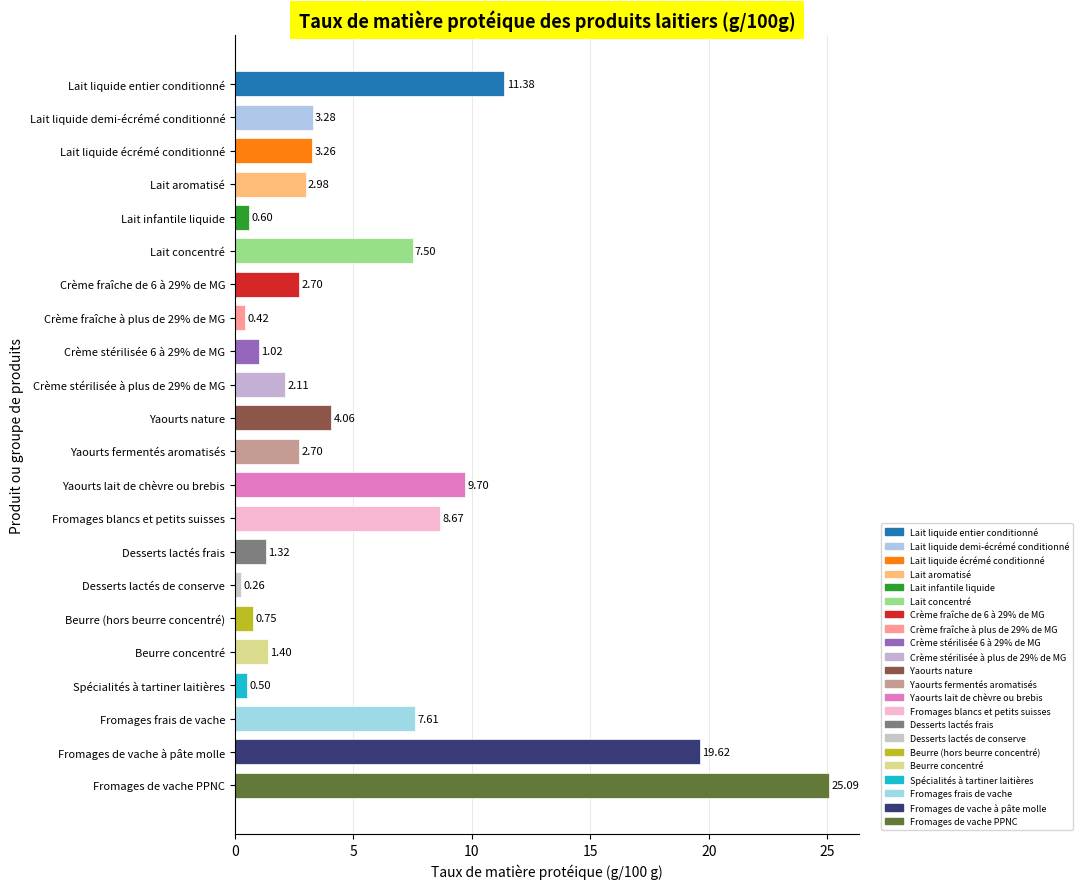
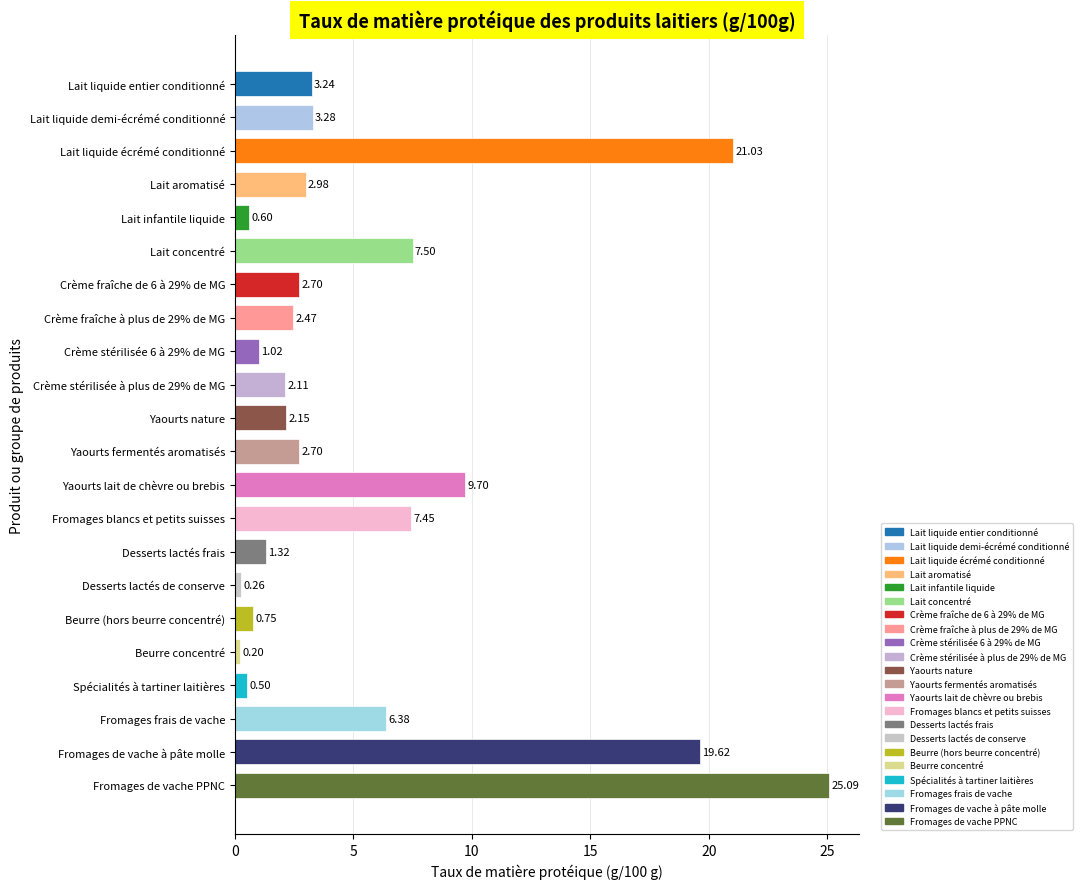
Lait liquide entier conditionné: 11.38 -> 3.24
Lait liquide écrémé conditionné: 3.26 -> 21.03
Crème fraîche à plus de 29% de MG: 0.42 -> 2.47
Yaourts nature: 4.06 -> 2.15
Fromages blancs et petits suisses: 8.67 -> 7.45
Beurre concentré: 1.40 -> 0.20
Fromages frais de vache: 7.61 -> 6.38
